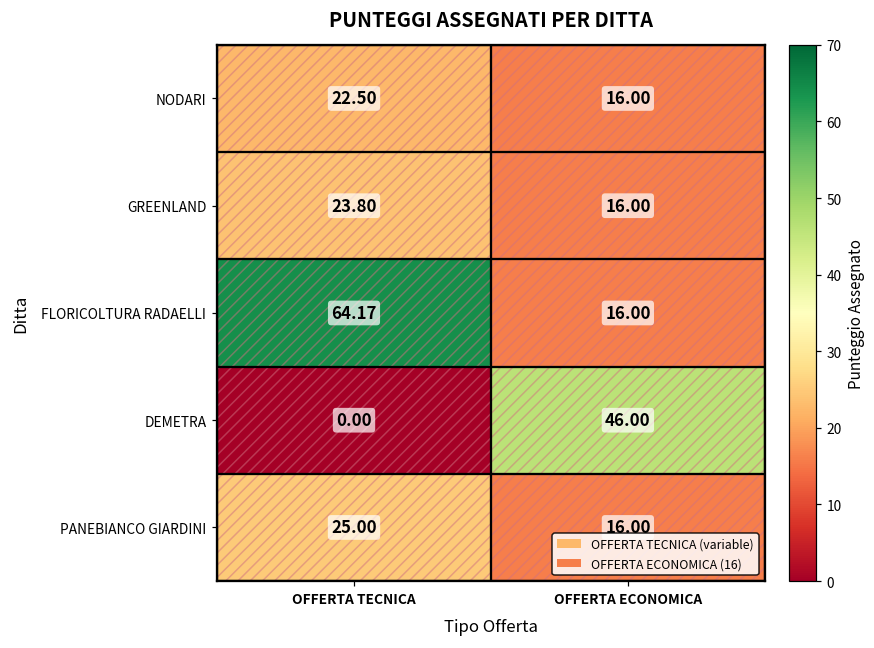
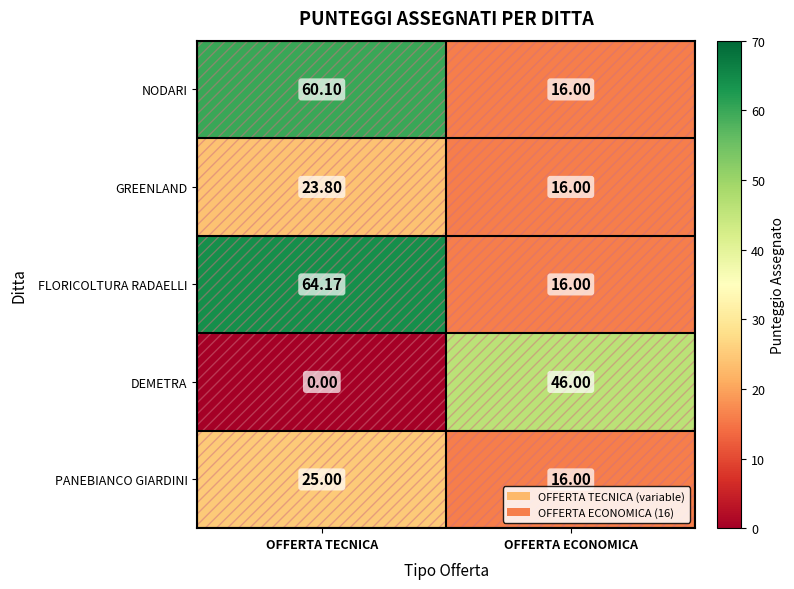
NODARI, OFFERTA TECNICA: 22.50 -> 60.10
